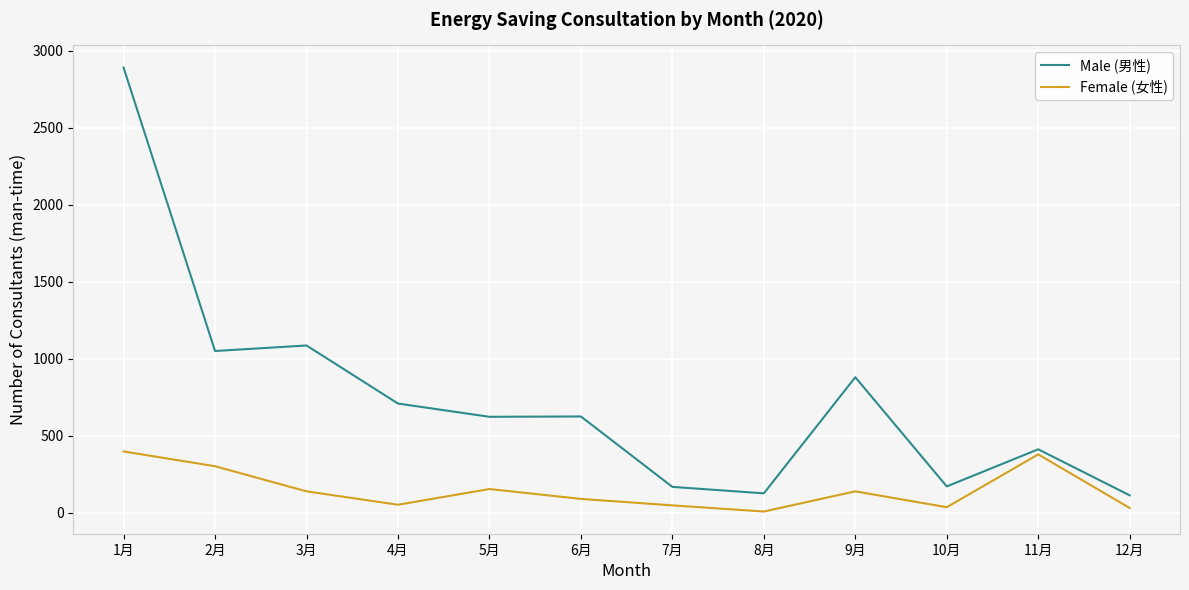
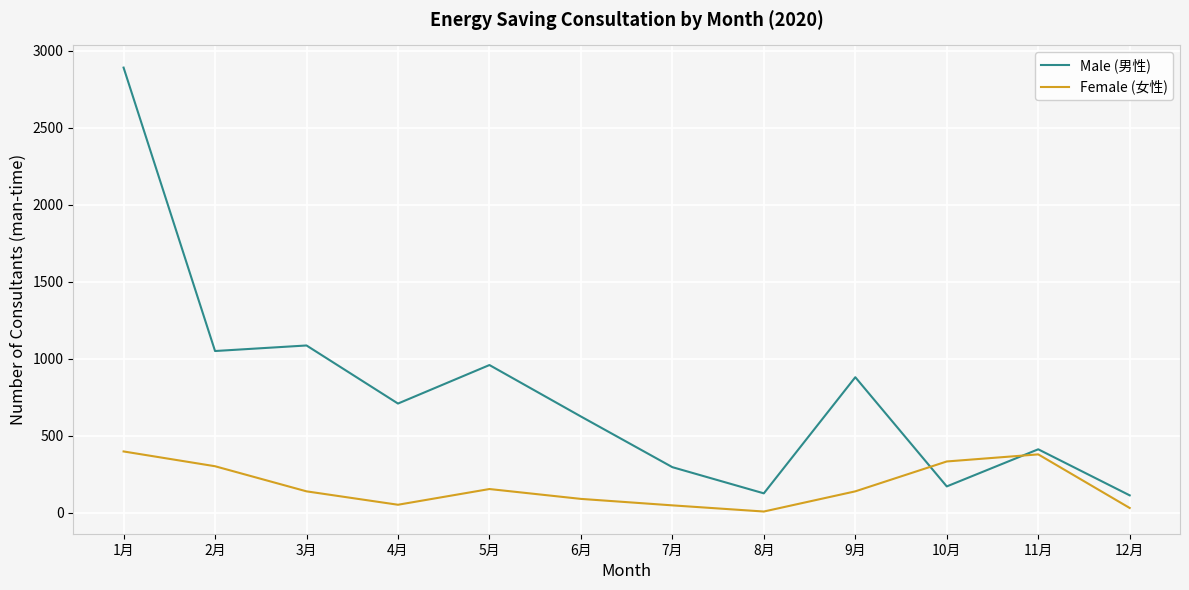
Male (男性), 5月: 620 -> 960
Male (男性), 7月: 170 -> 300
Female (女性), 10月: 40 -> 330
